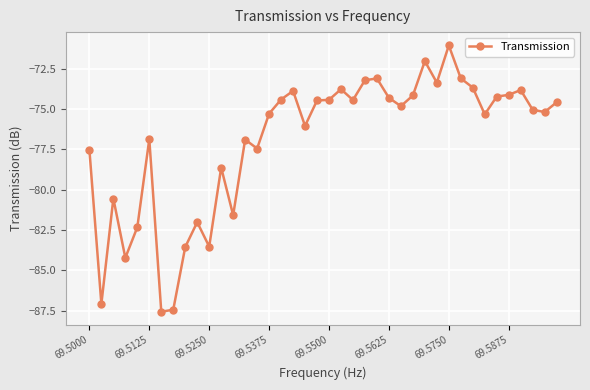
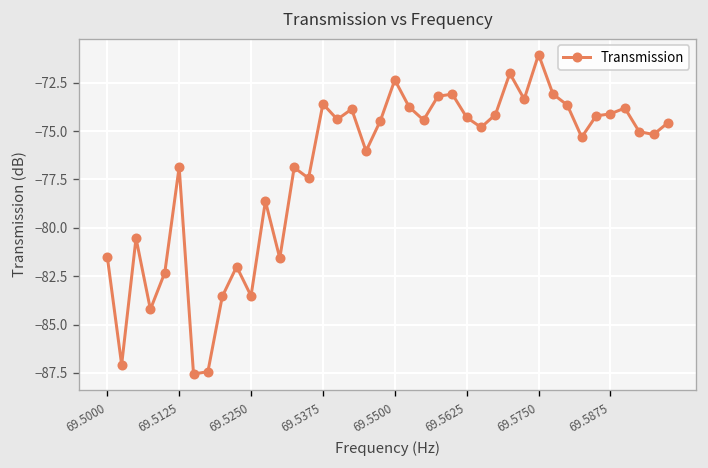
69.5000: -77.5 -> -81.5
69.5375: -75.3 -> -73.6
69.5500: -74.4 -> -72.4
